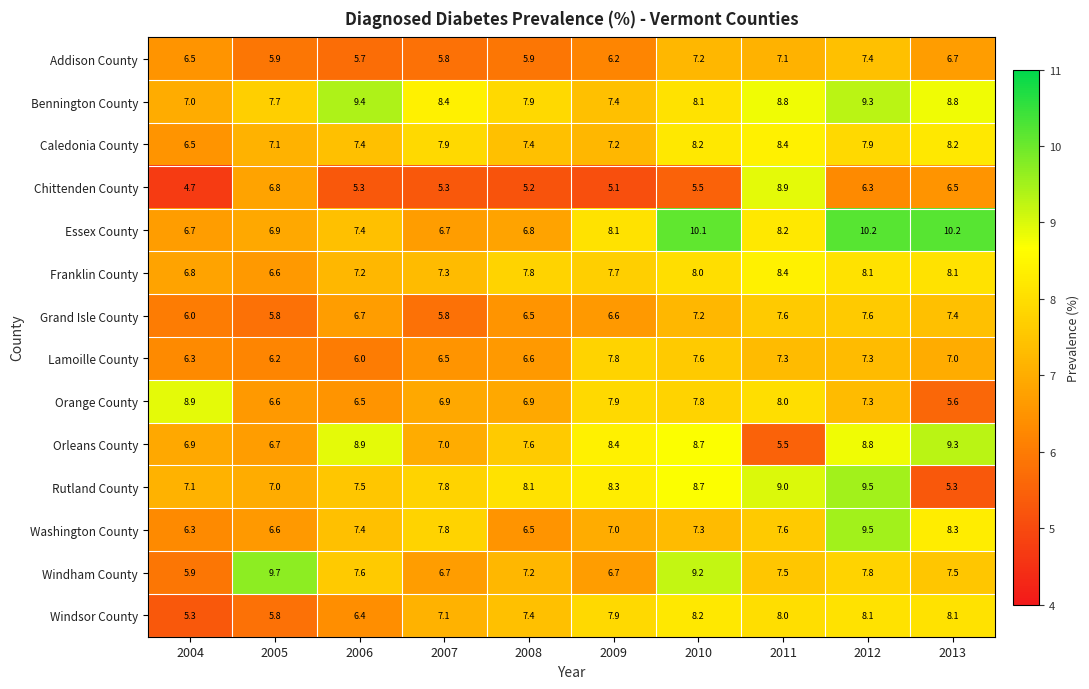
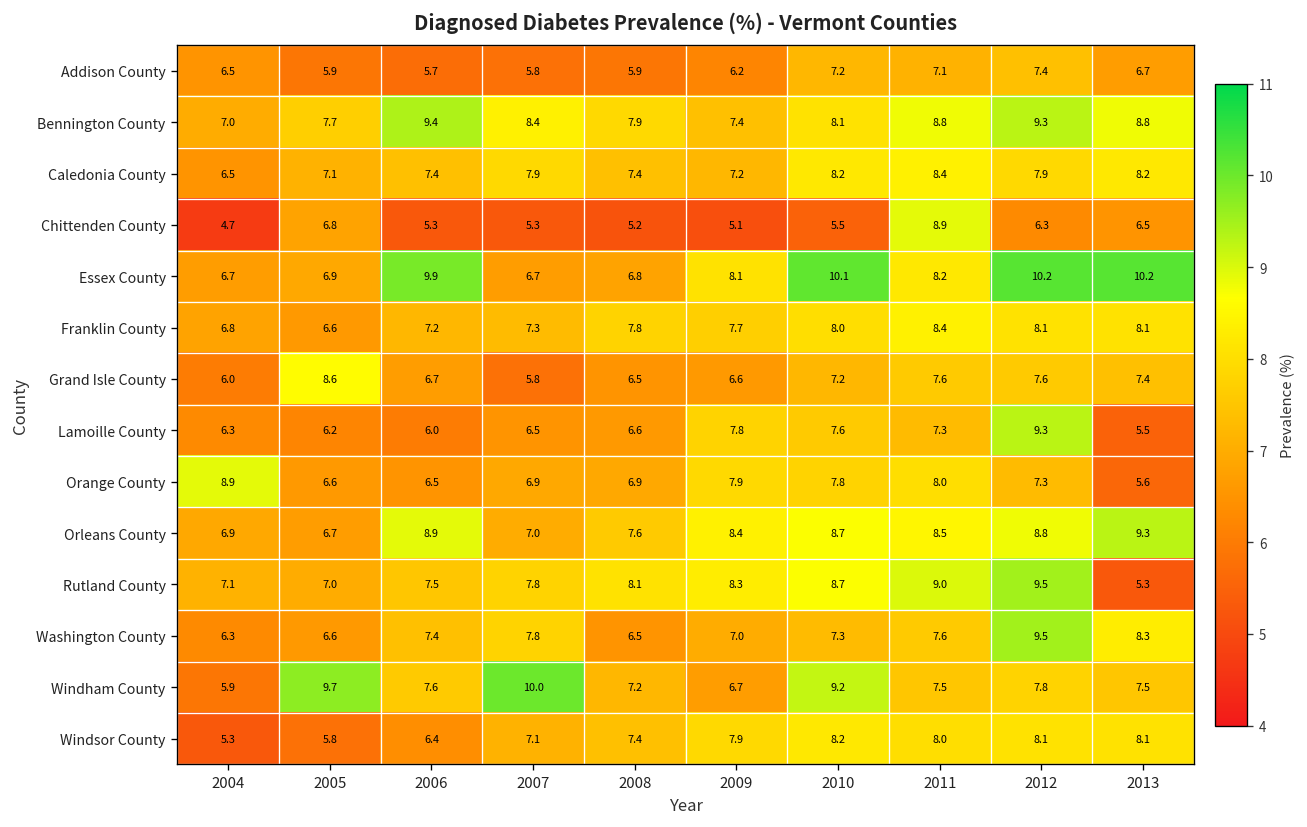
Essex County, 2006: 7.4 -> 9.9
Grand Isle County, 2005: 5.8 -> 8.6
Lamoille County, 2012: 7.3 -> 9.3
Lamoille County, 2013: 7.0 -> 5.5
Orleans County, 2011: 5.5 -> 8.5
Windham County, 2007: 6.7 -> 10.0
